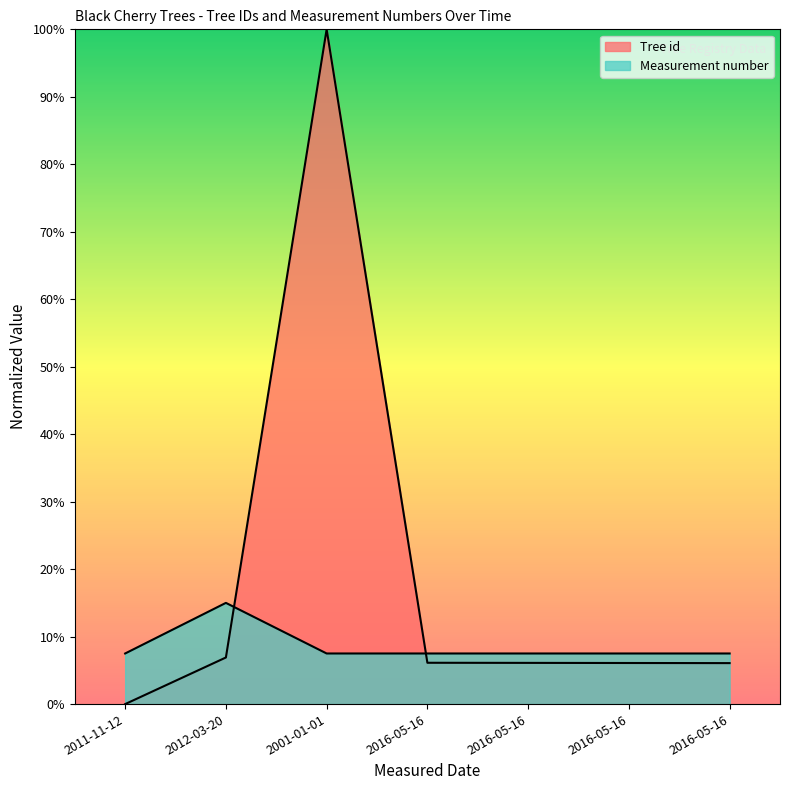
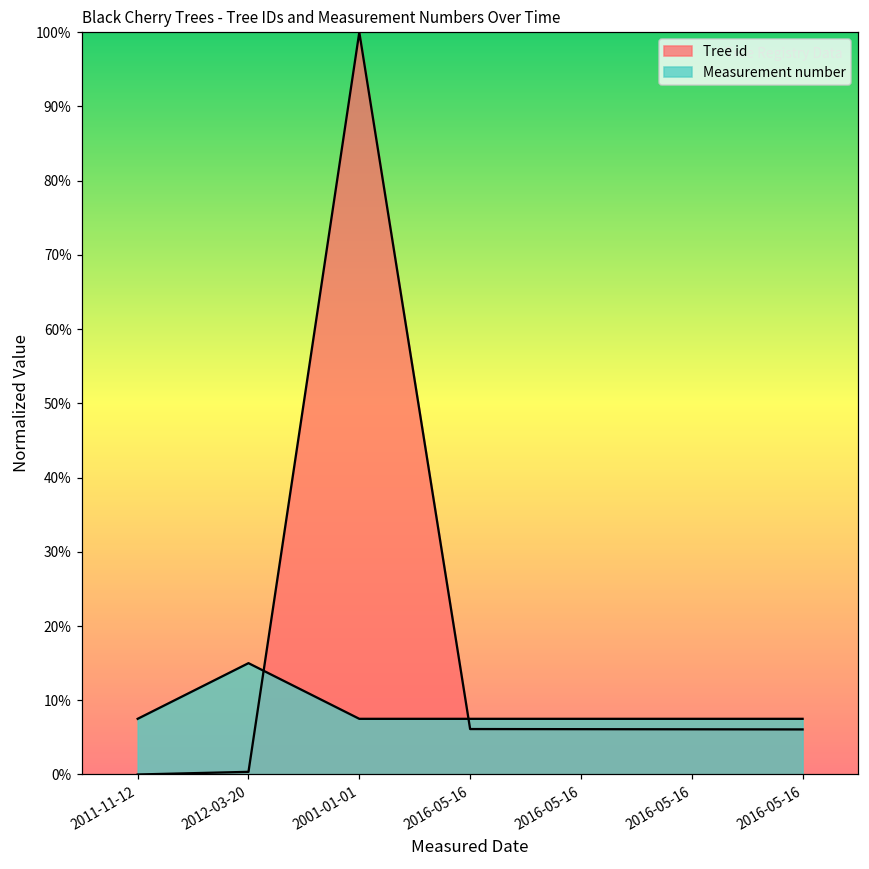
Tree id, 2012-03-20: 7% -> 0%
